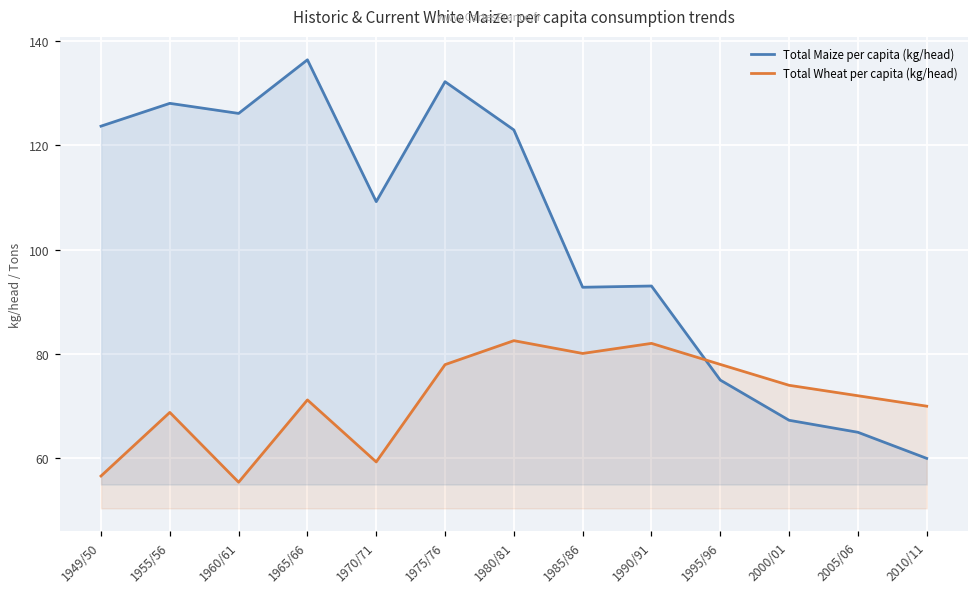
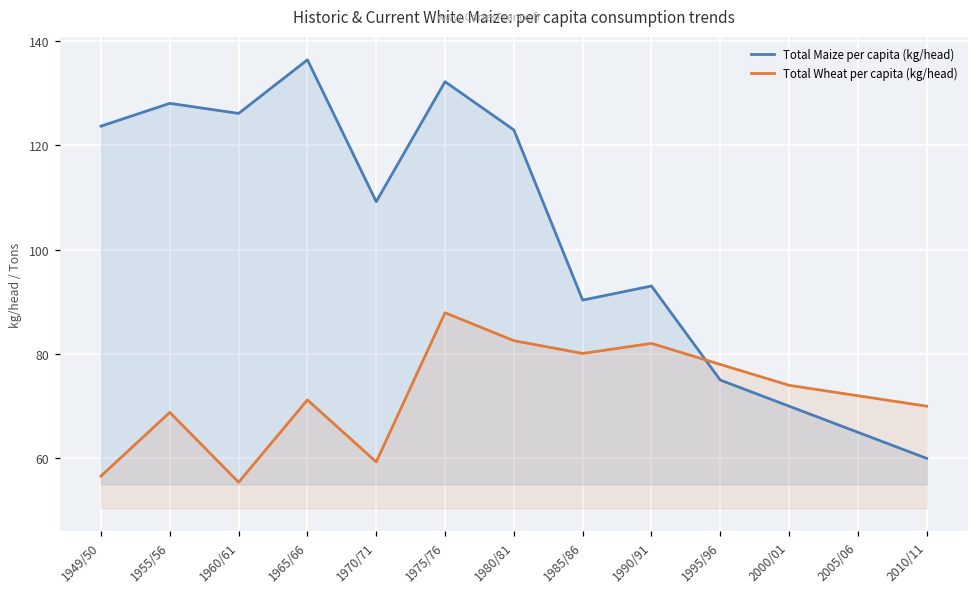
Total Wheat per capita (kg/head), 1975/76: 78 -> 88
Total Maize per capita (kg/head), 1985/86: 93 -> 90
Total Maize per capita (kg/head), 2000/01: 67 -> 70
